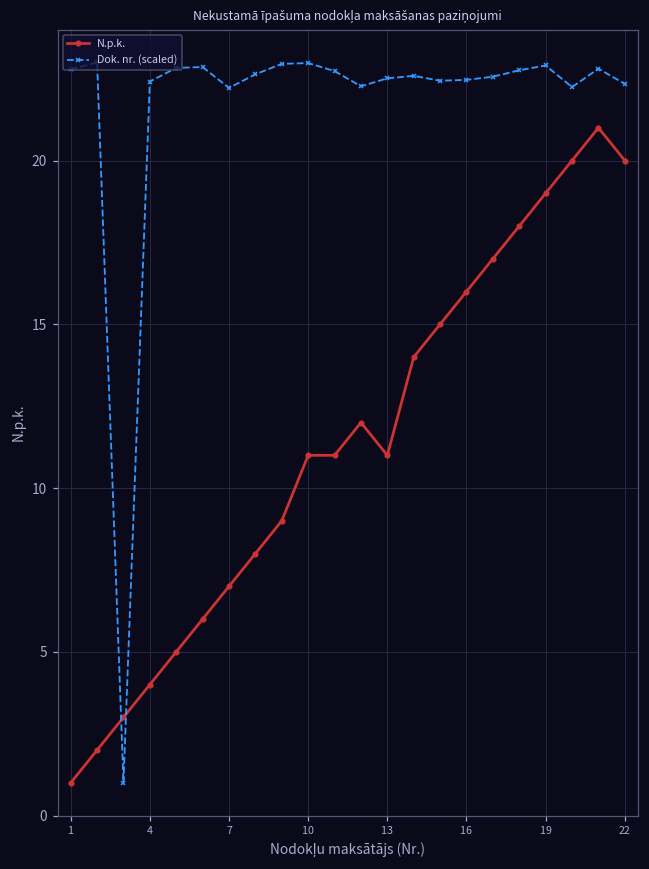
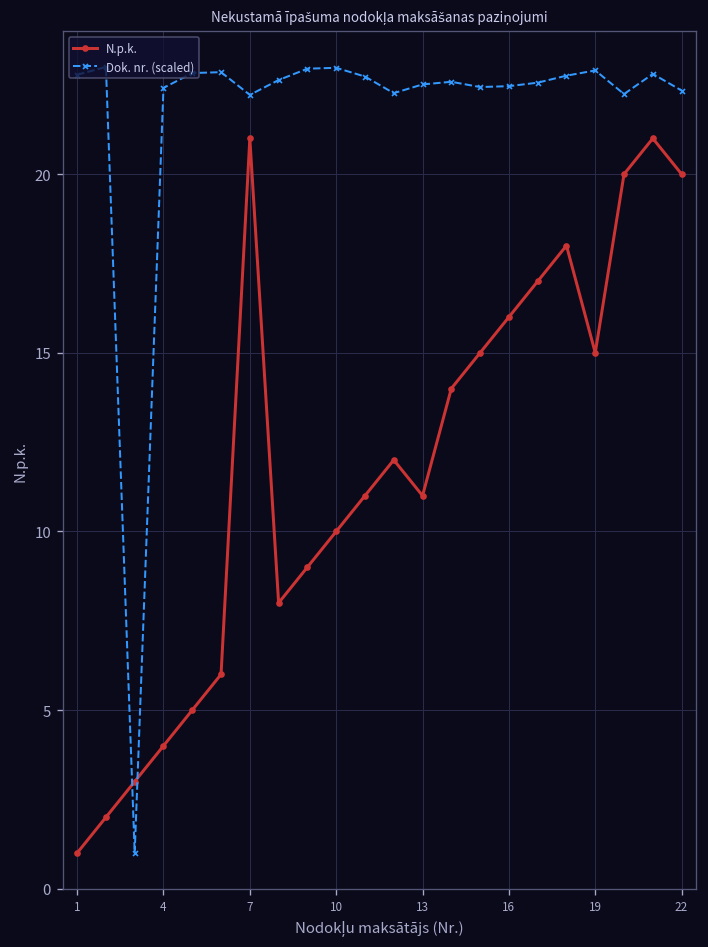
N.p.k., 7: 7 -> 21
N.p.k., 10: 11 -> 10
N.p.k., 19: 19 -> 15
